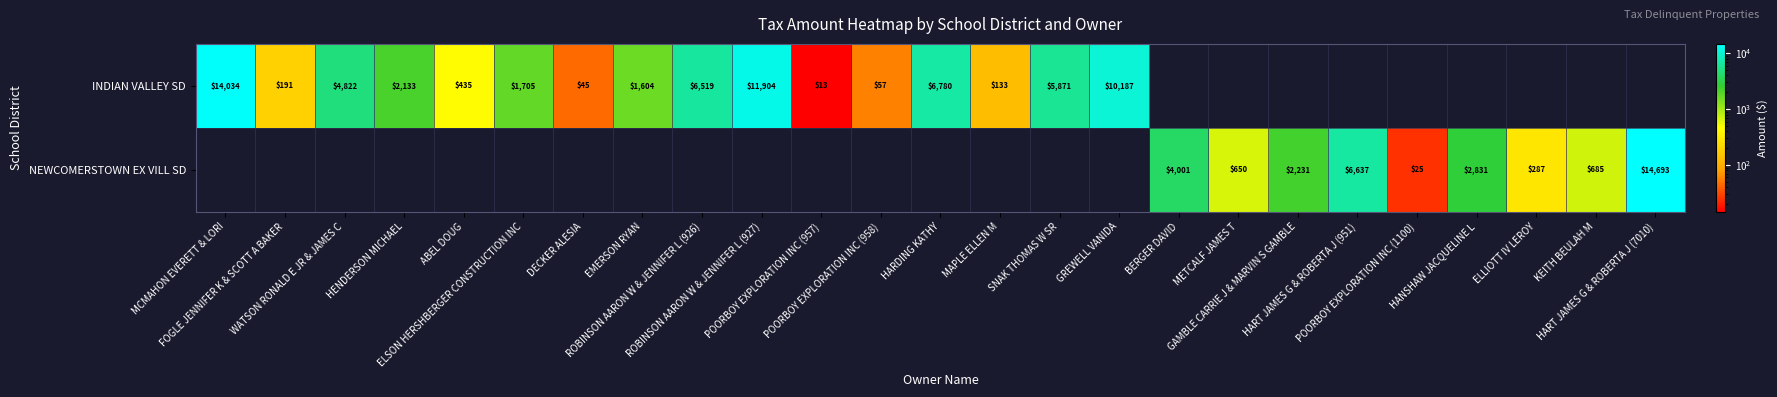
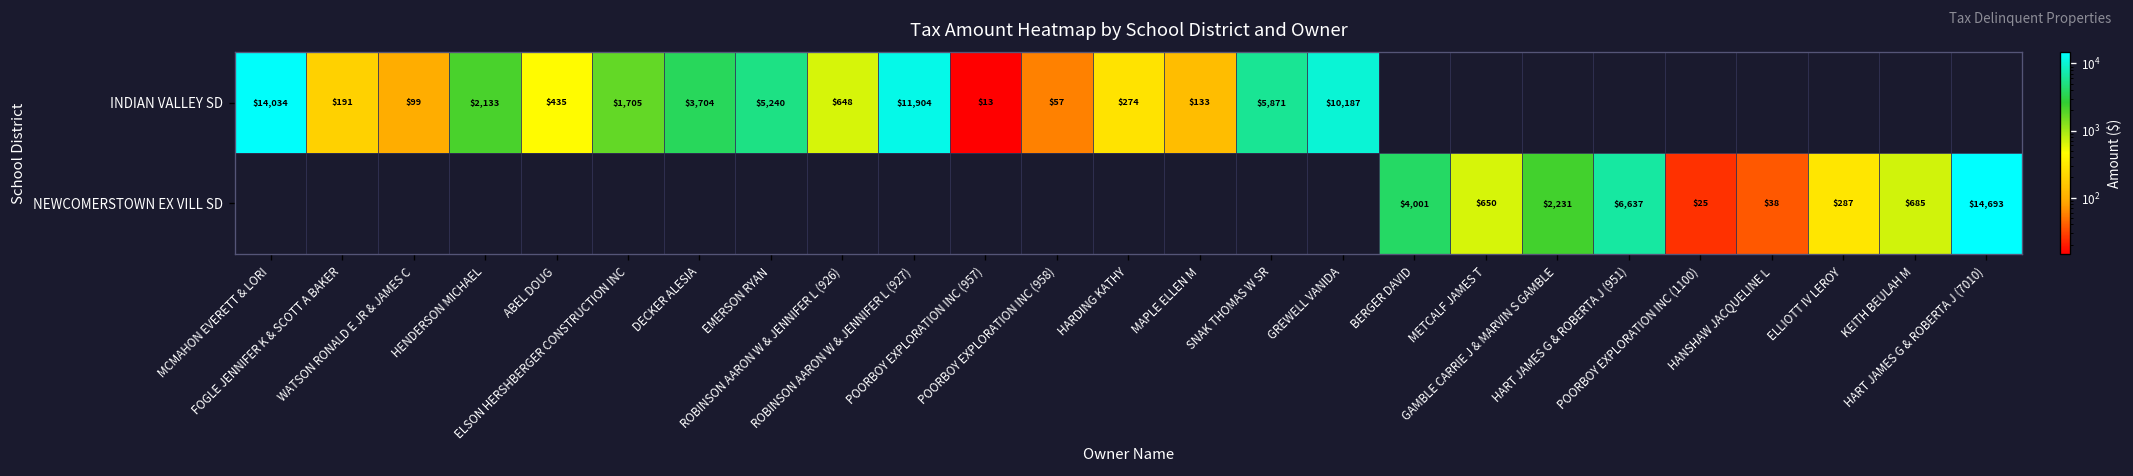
INDIAN VALLEY SD, WATSON RONALD E JR & JAMES C: $4,822 -> $99
INDIAN VALLEY SD, DECKER ALESIA: $45 -> $3,704
INDIAN VALLEY SD, EMERSON RYAN: $1,604 -> $5,240
INDIAN VALLEY SD, ROBINSON AARON W & JENNIFER L (926): $6,519 -> $648
INDIAN VALLEY SD, HARDING KATHY: $6,780 -> $274
NEWCOMERSTOWN EX VILL SD, HANSHAW JACQUELINE L: $2,831 -> $38
